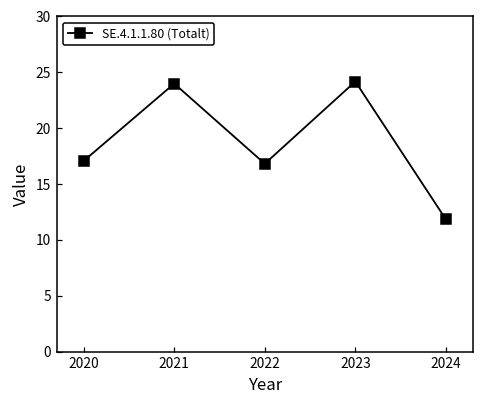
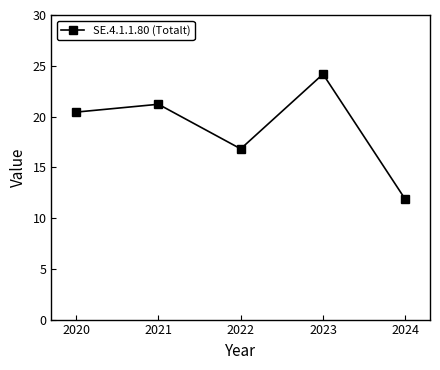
2020: 17.1 -> 20.4
2021: 24.0 -> 21.2
